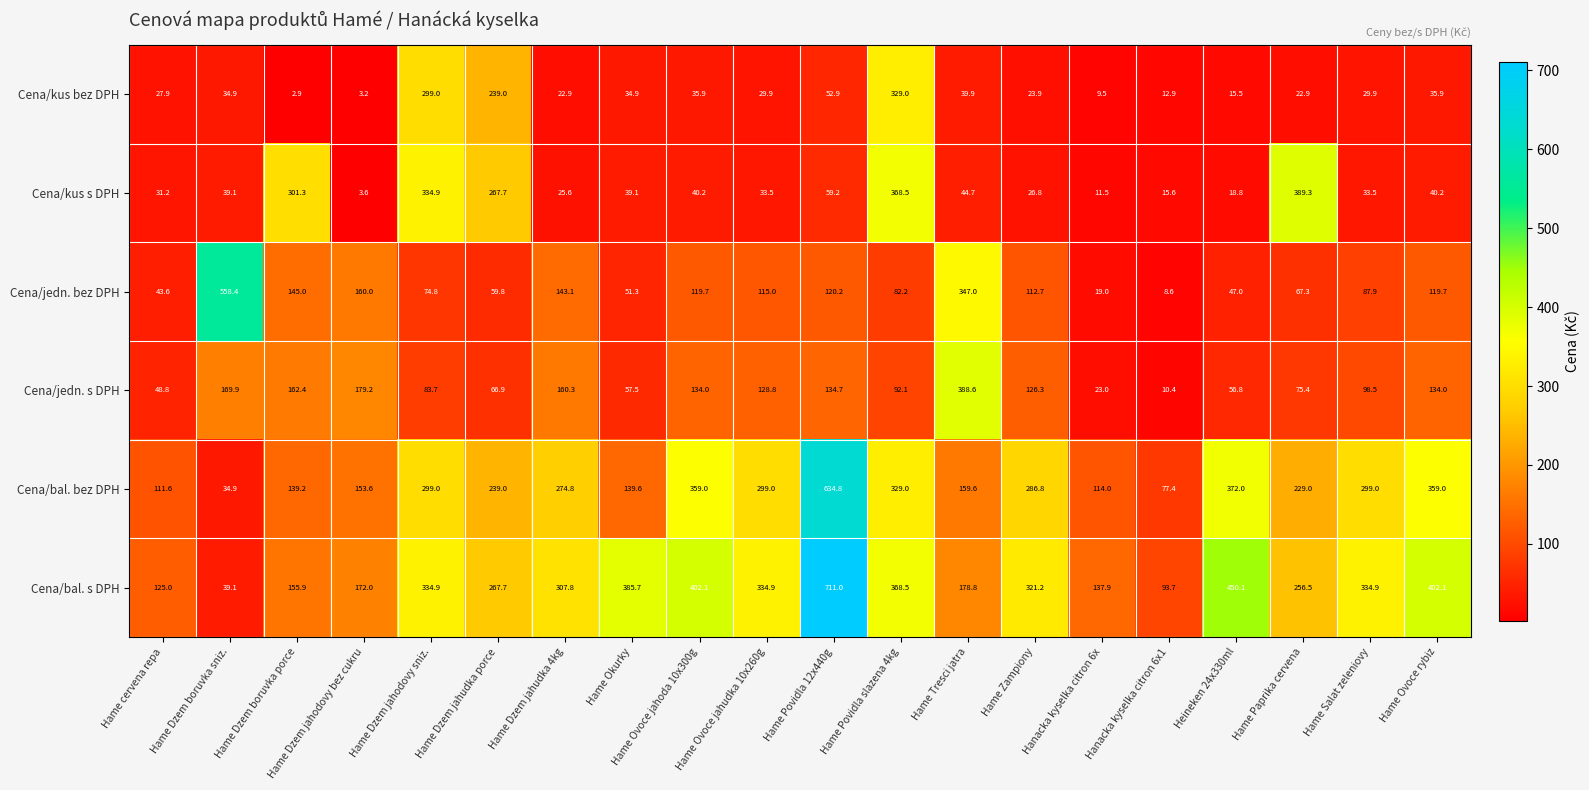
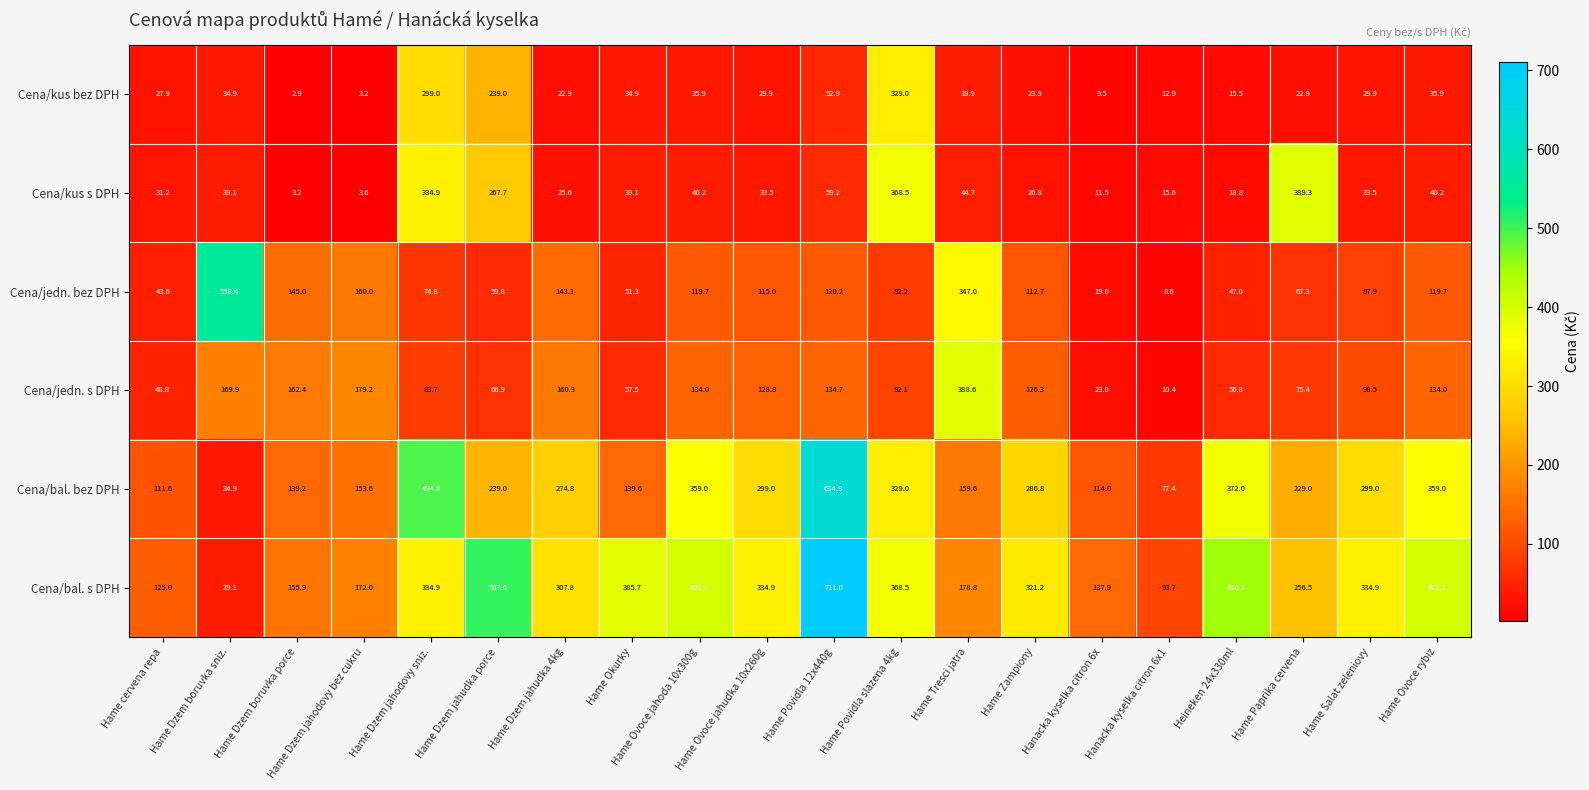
Cena/kus s DPH, Hame Dzem boruvka porce: 301.3 -> 3.2
Cena/bal. bez DPH, Hame Dzem jahodovy sniz.: 299.0 -> 494.8
Cena/bal. s DPH, Hame Dzem jahudka porce: 267.7 -> 507.6
